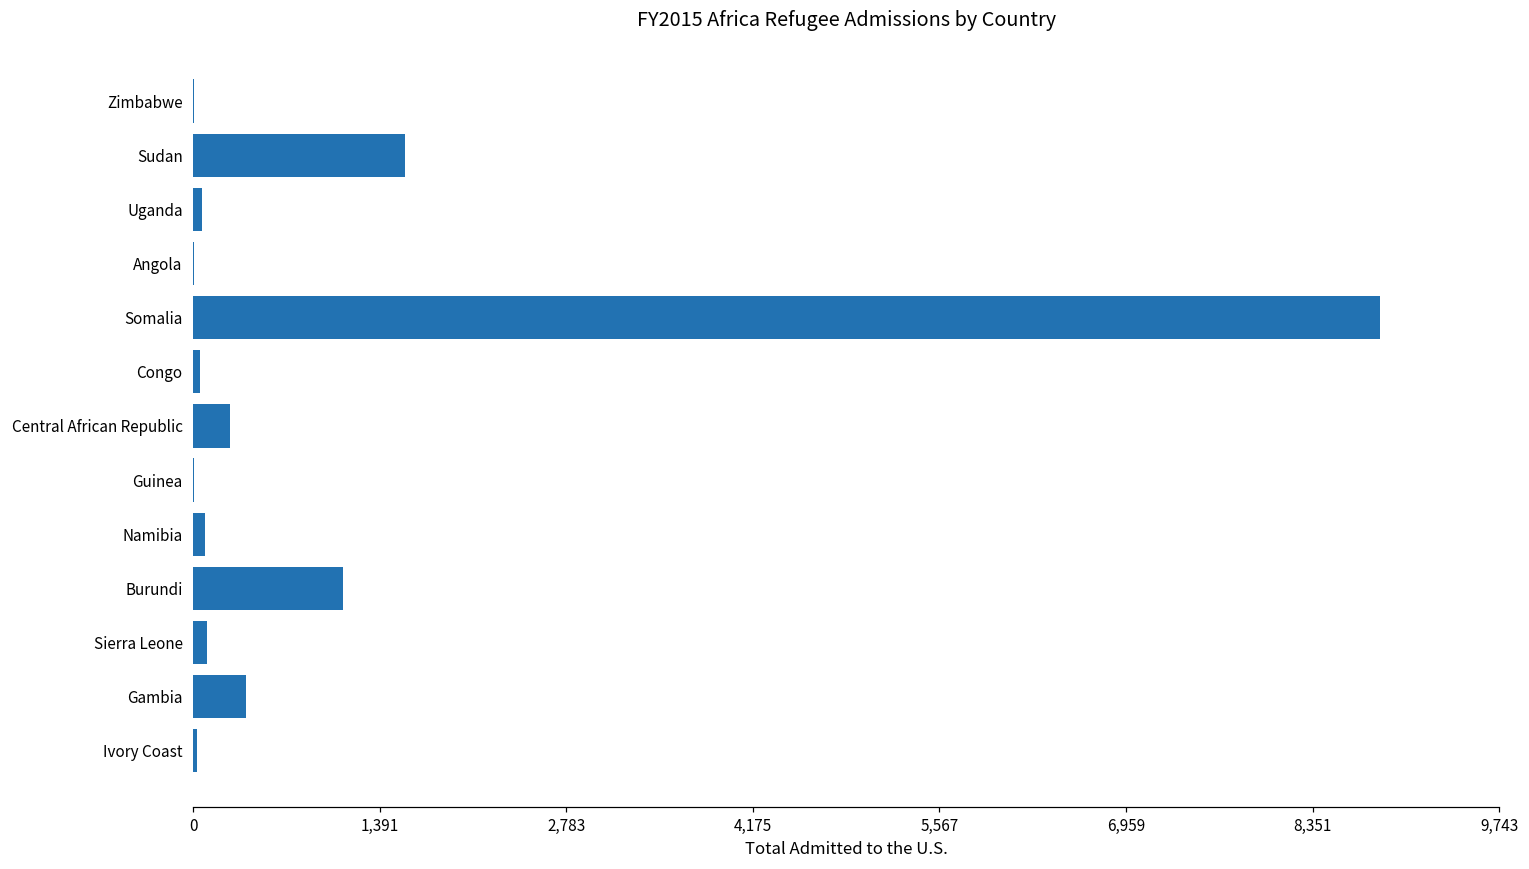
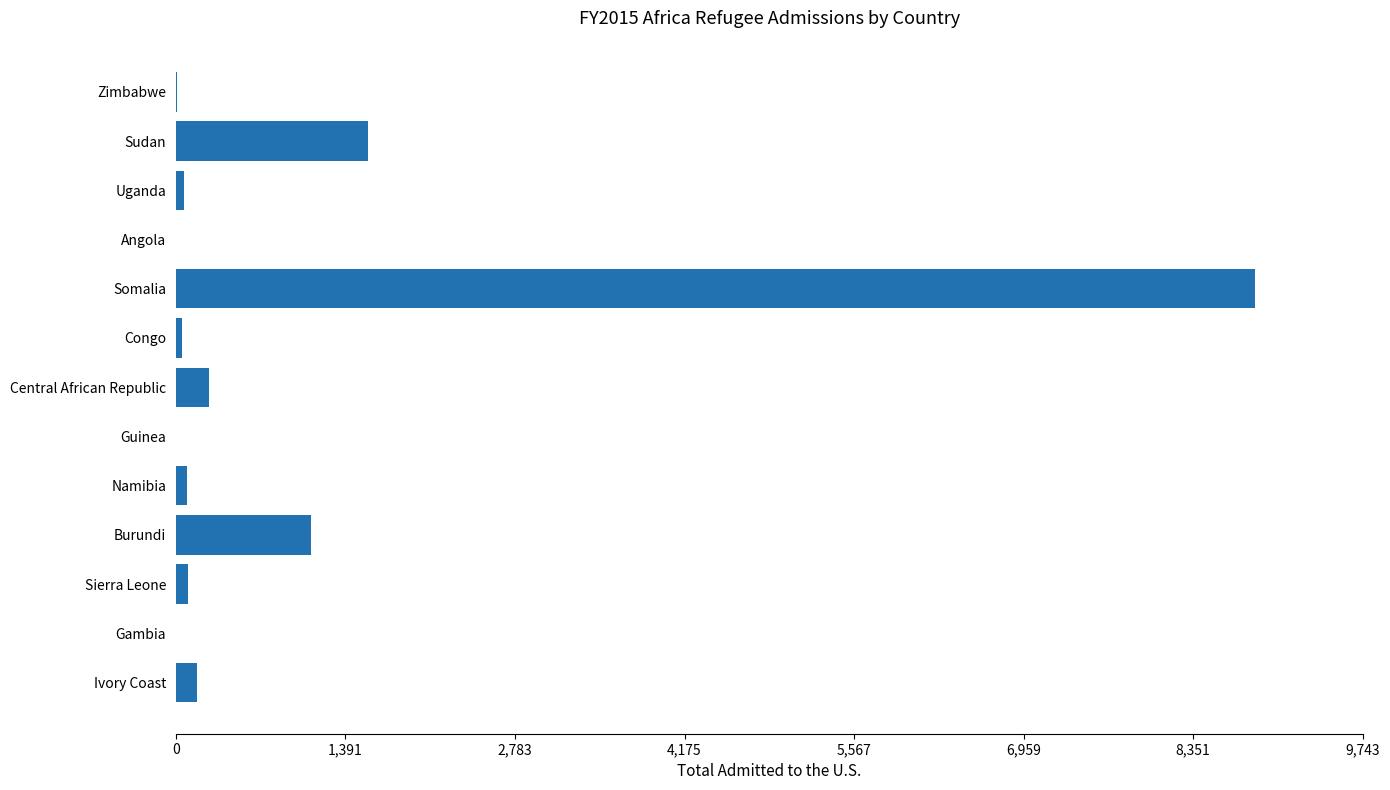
Gambia: 400 -> 0
Ivory Coast: 30 -> 170
